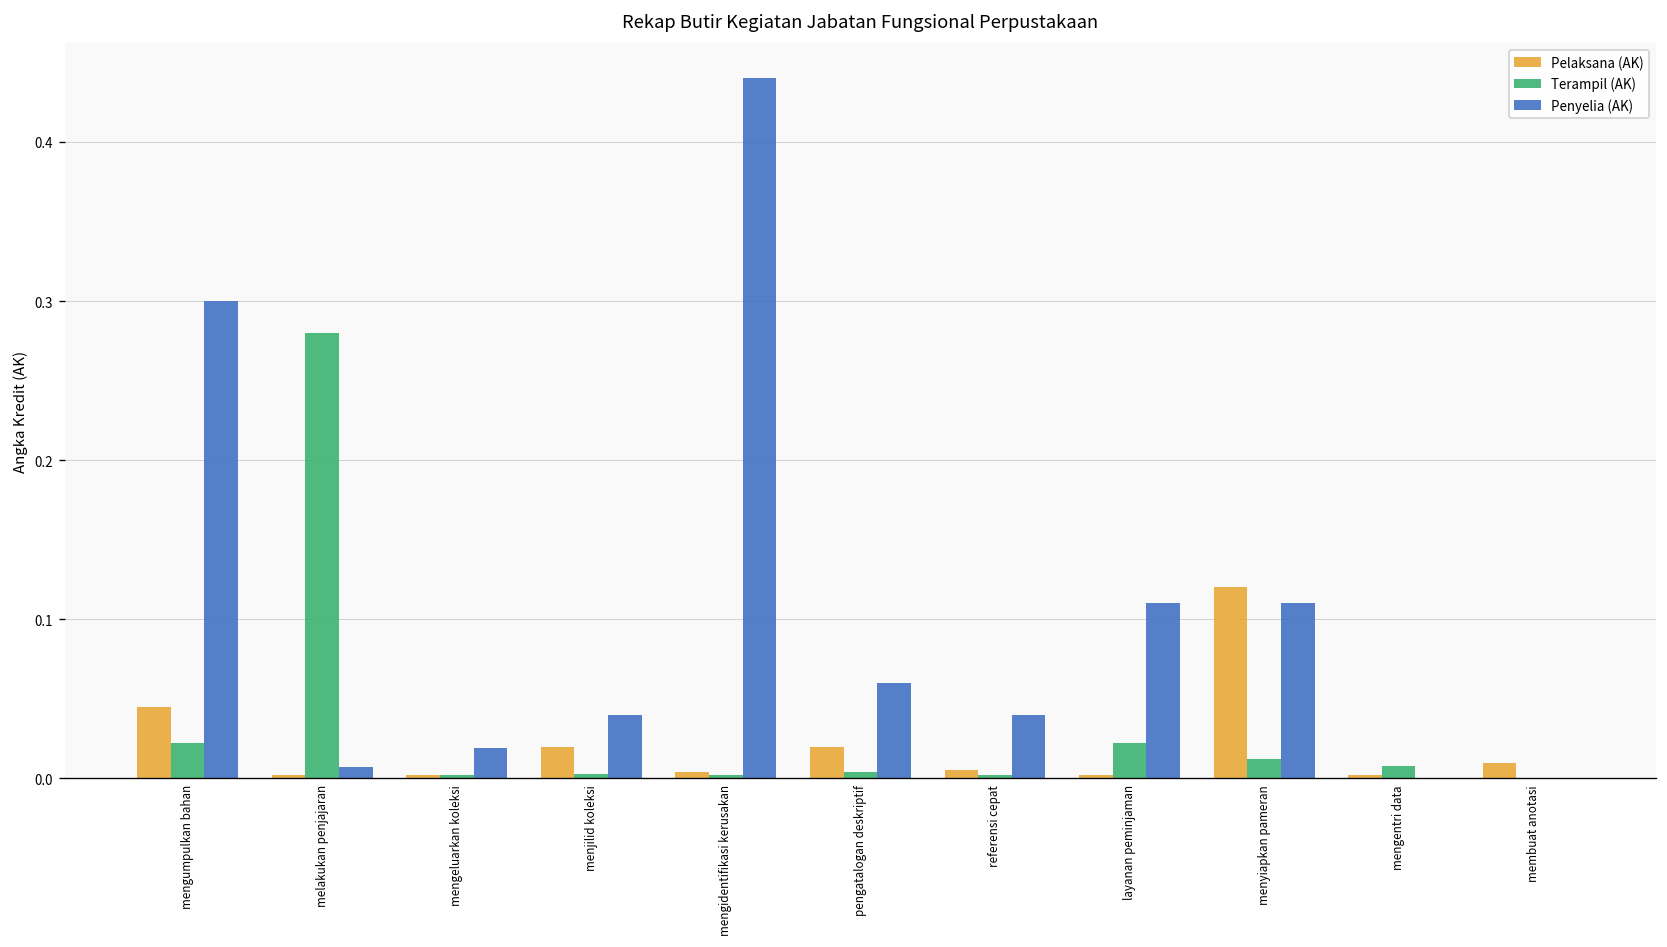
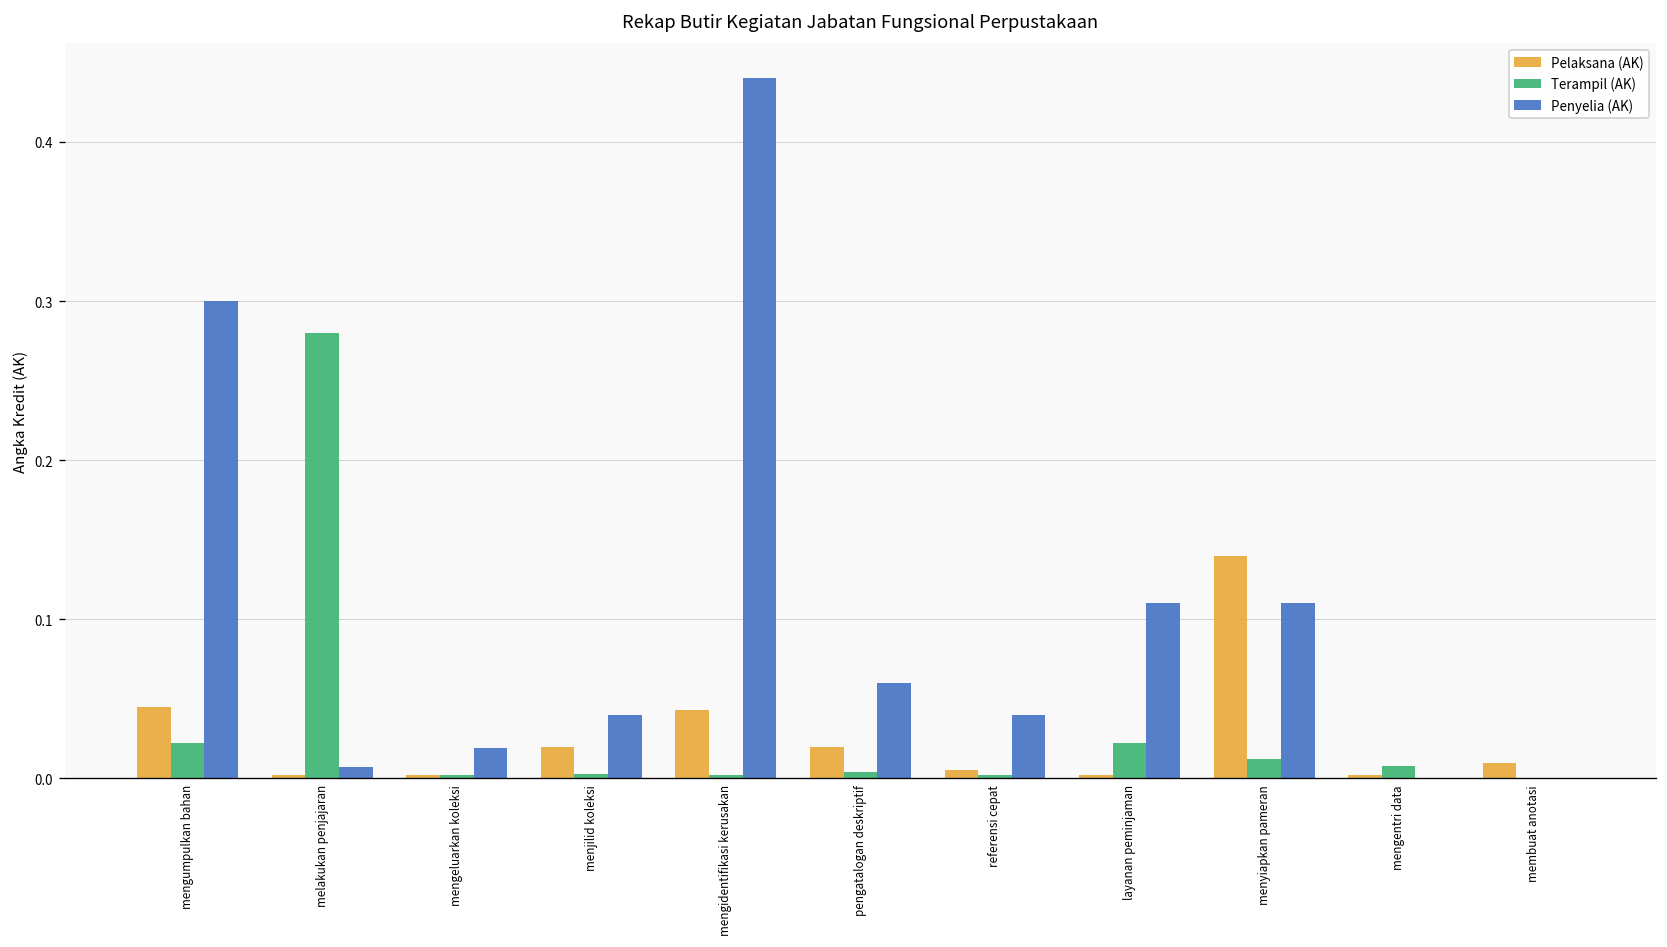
Pelaksana (AK), mengidentifikasi kerusakan: 0.004 -> 0.043
Pelaksana (AK), menyiapkan pameran: 0.12 -> 0.14
